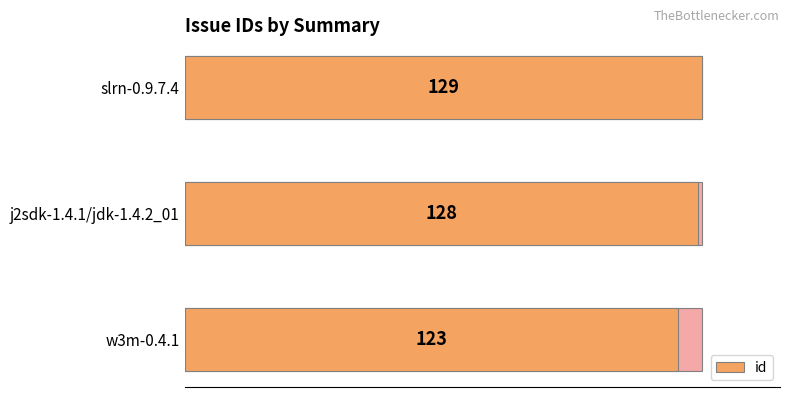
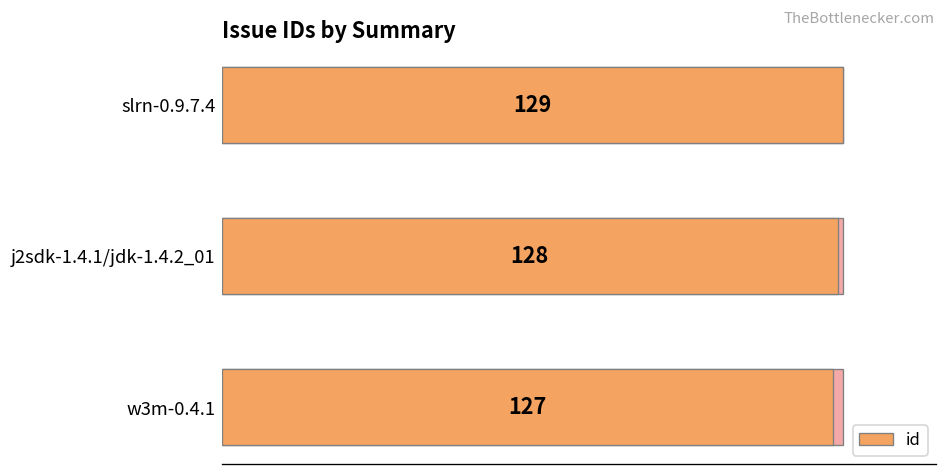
id, w3m-0.4.1: 123 -> 127
